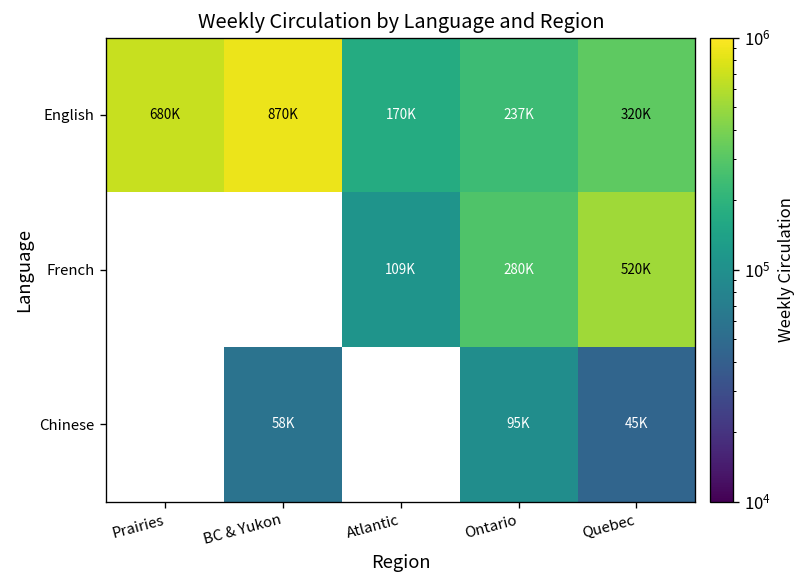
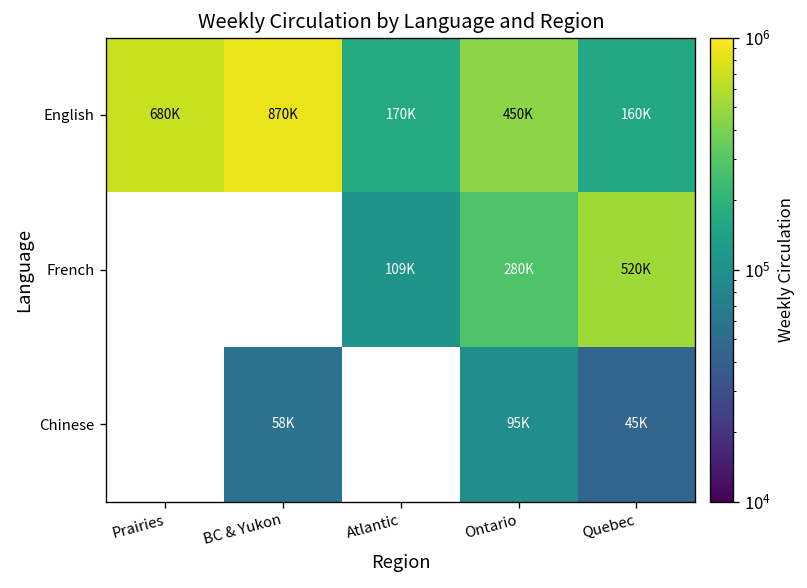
English, Ontario: 237K -> 450K
English, Quebec: 320K -> 160K
